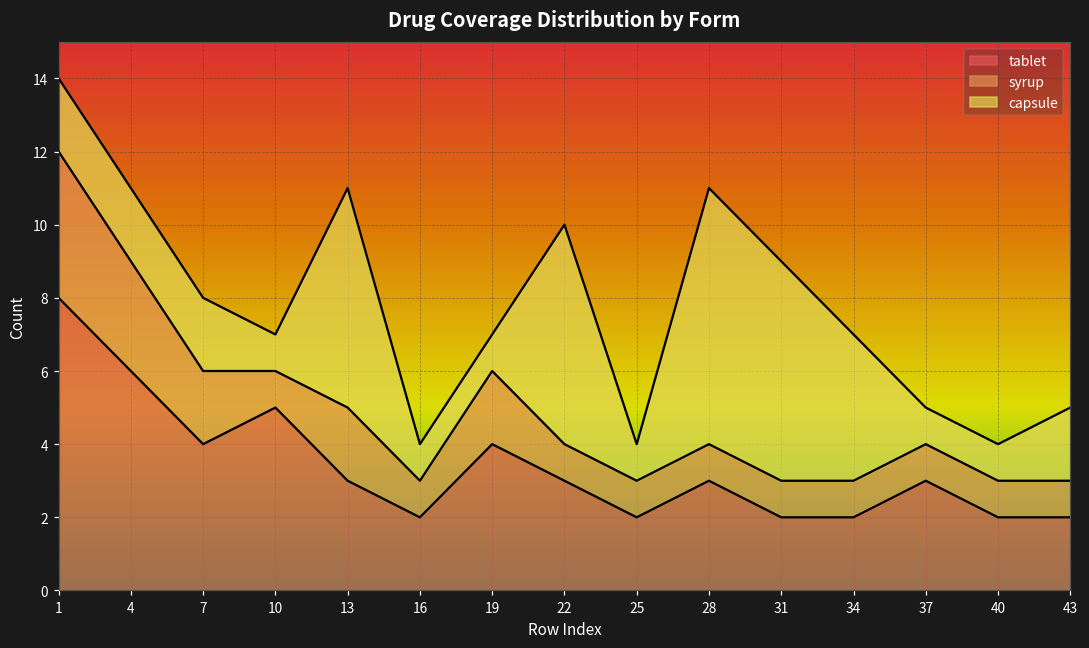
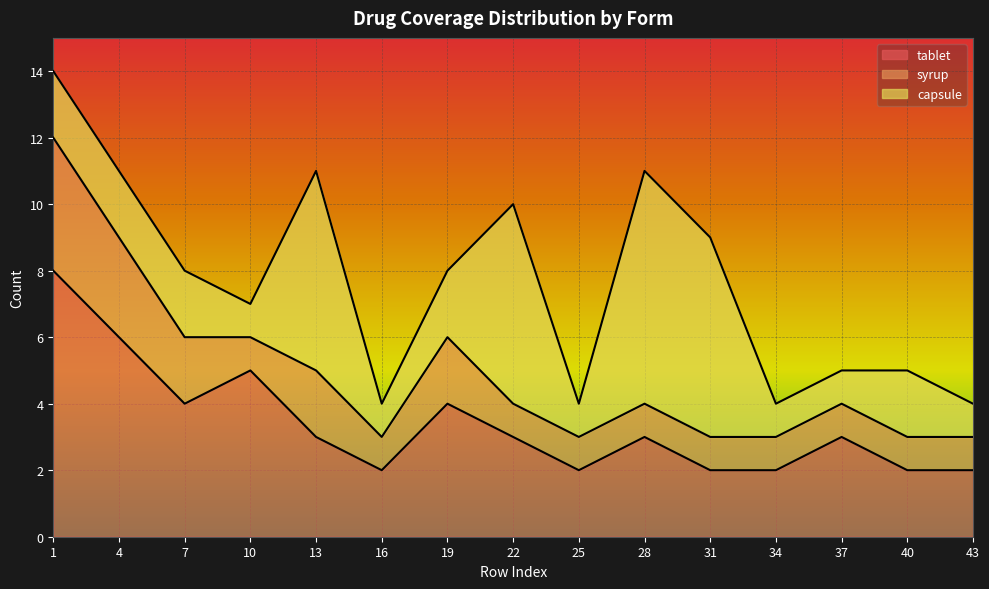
capsule, 19: 1 -> 2
capsule, 34: 4 -> 1
capsule, 40: 1 -> 2
capsule, 43: 2 -> 1
